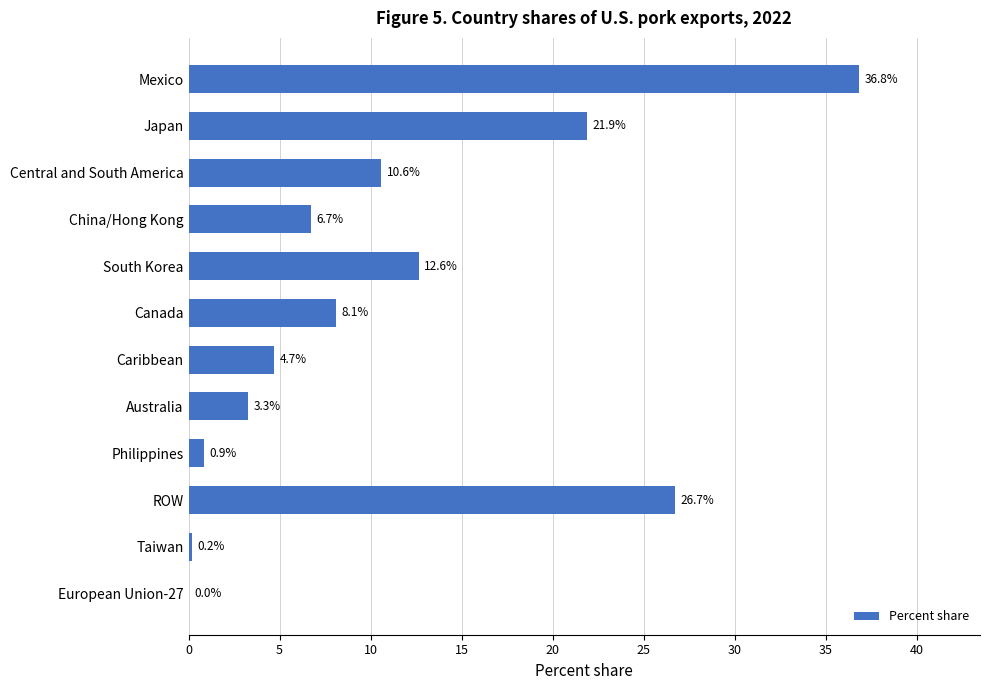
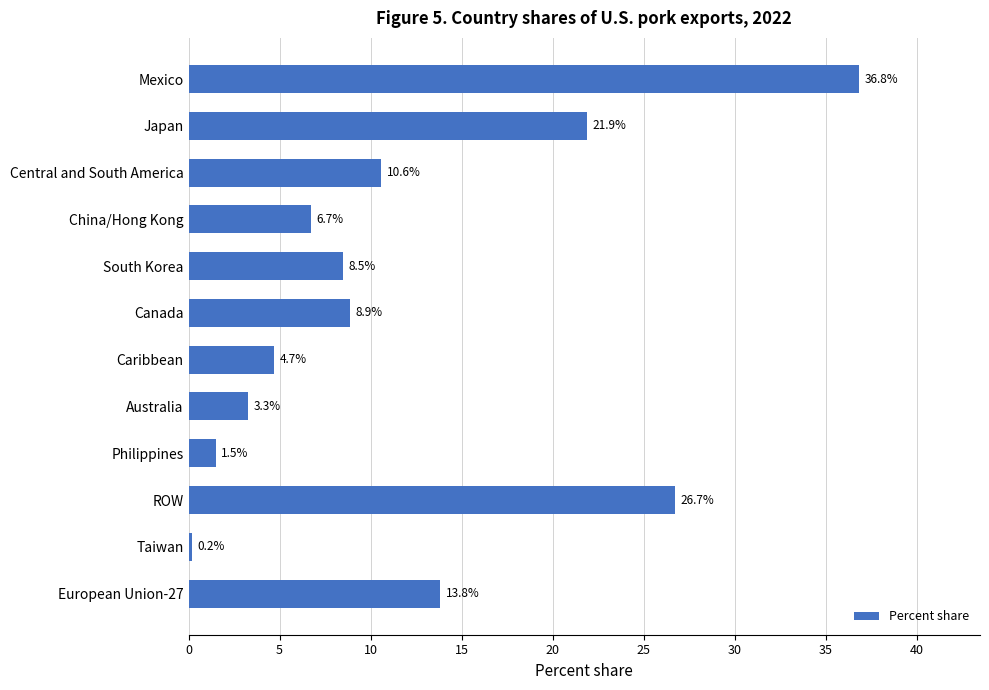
South Korea: 12.6% -> 8.5%
Canada: 8.1% -> 8.9%
Philippines: 0.9% -> 1.5%
European Union-27: 0.0% -> 13.8%
